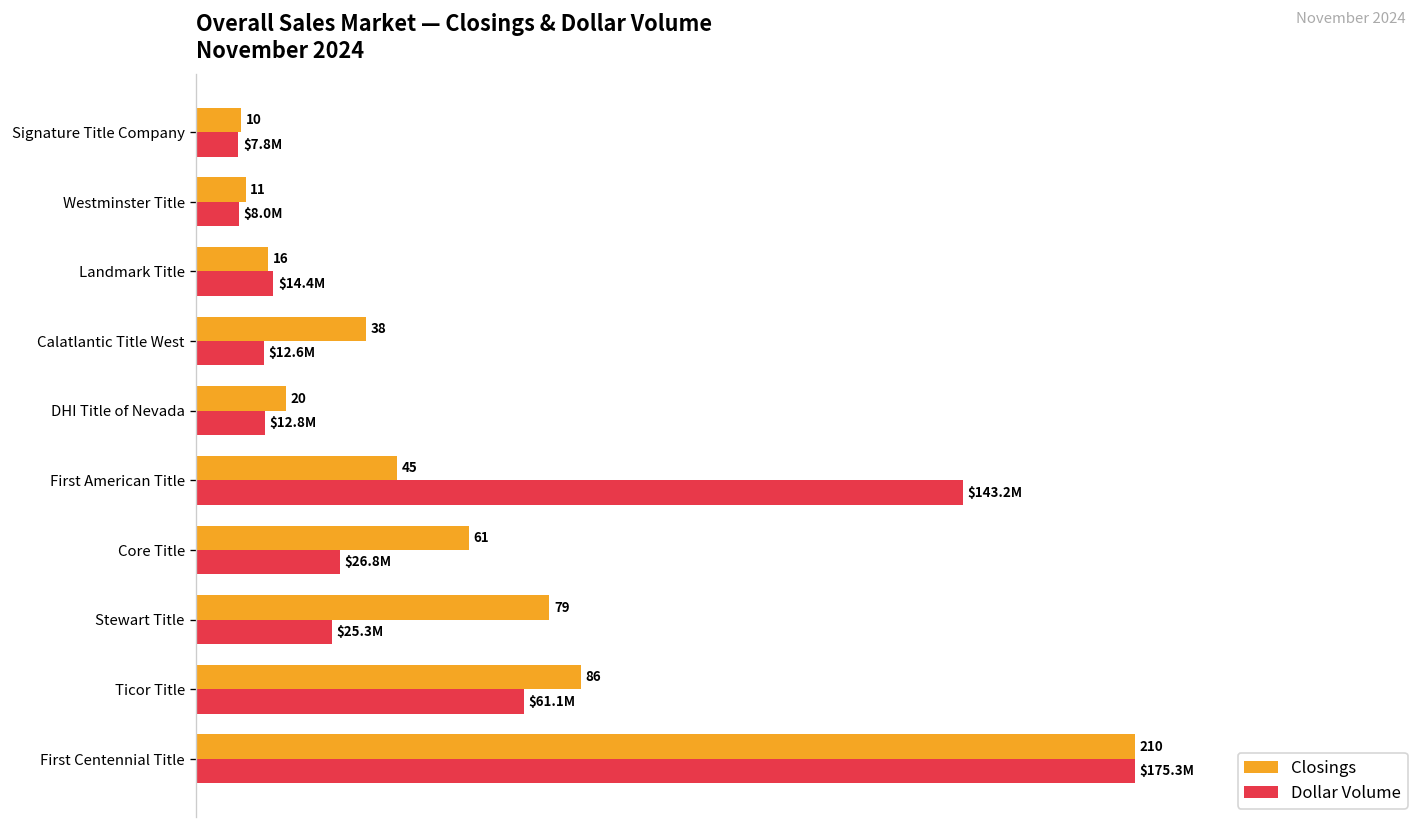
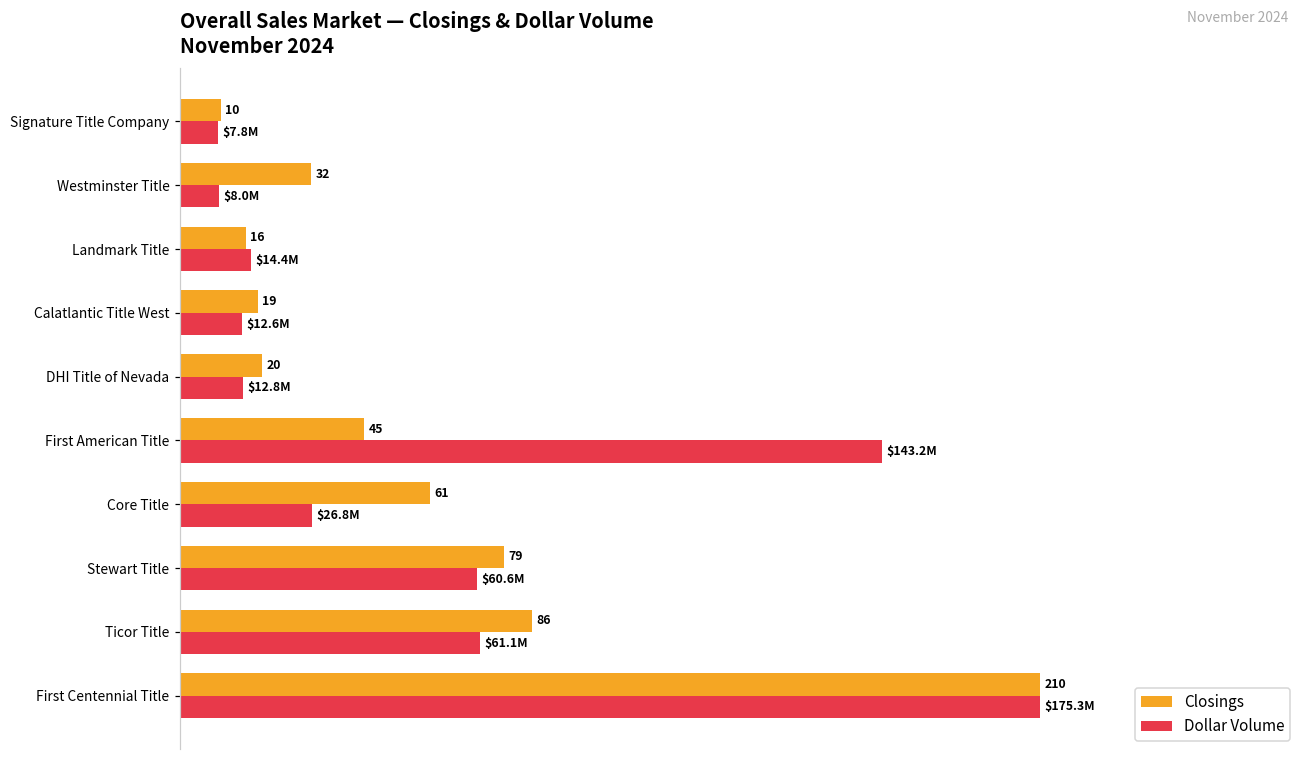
Closings, Westminster Title: 11 -> 32
Closings, Calatlantic Title West: 38 -> 19
Dollar Volume, Stewart Title: $25.3M -> $60.6M
